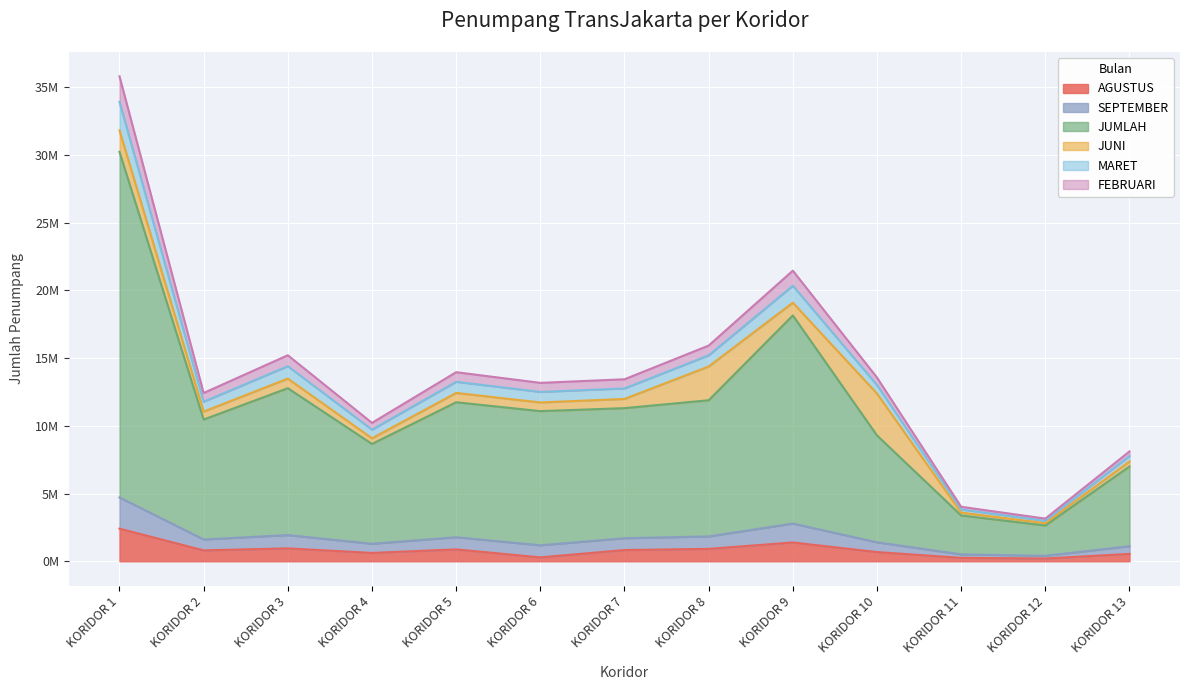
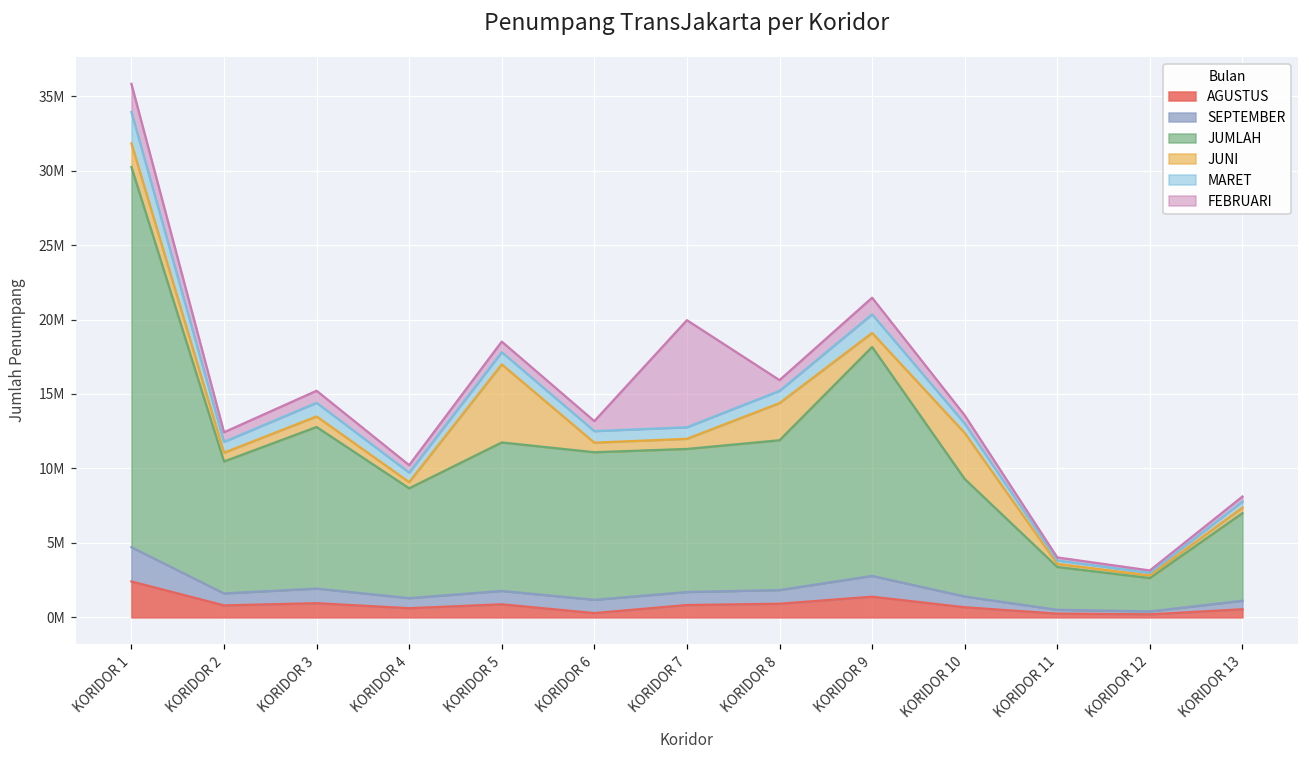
JUNI, KORIDOR 5: 700000 -> 5200000
FEBRUARI, KORIDOR 7: 700000 -> 7200000
